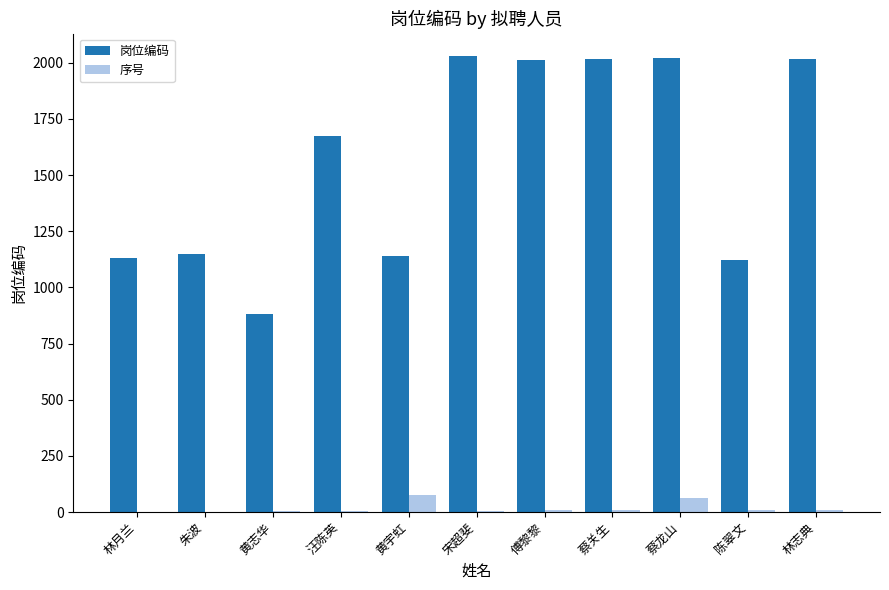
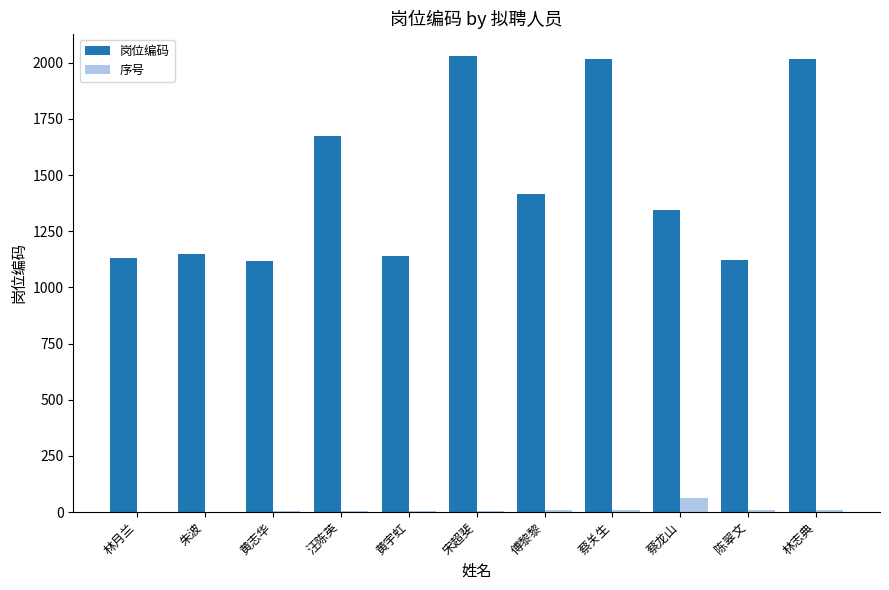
岗位编码, 黄志华: 880 -> 1120
序号, 黄宇虹: 80 -> 10
岗位编码, 傅黎黎: 2010 -> 1420
岗位编码, 蔡龙山: 2020 -> 1350
